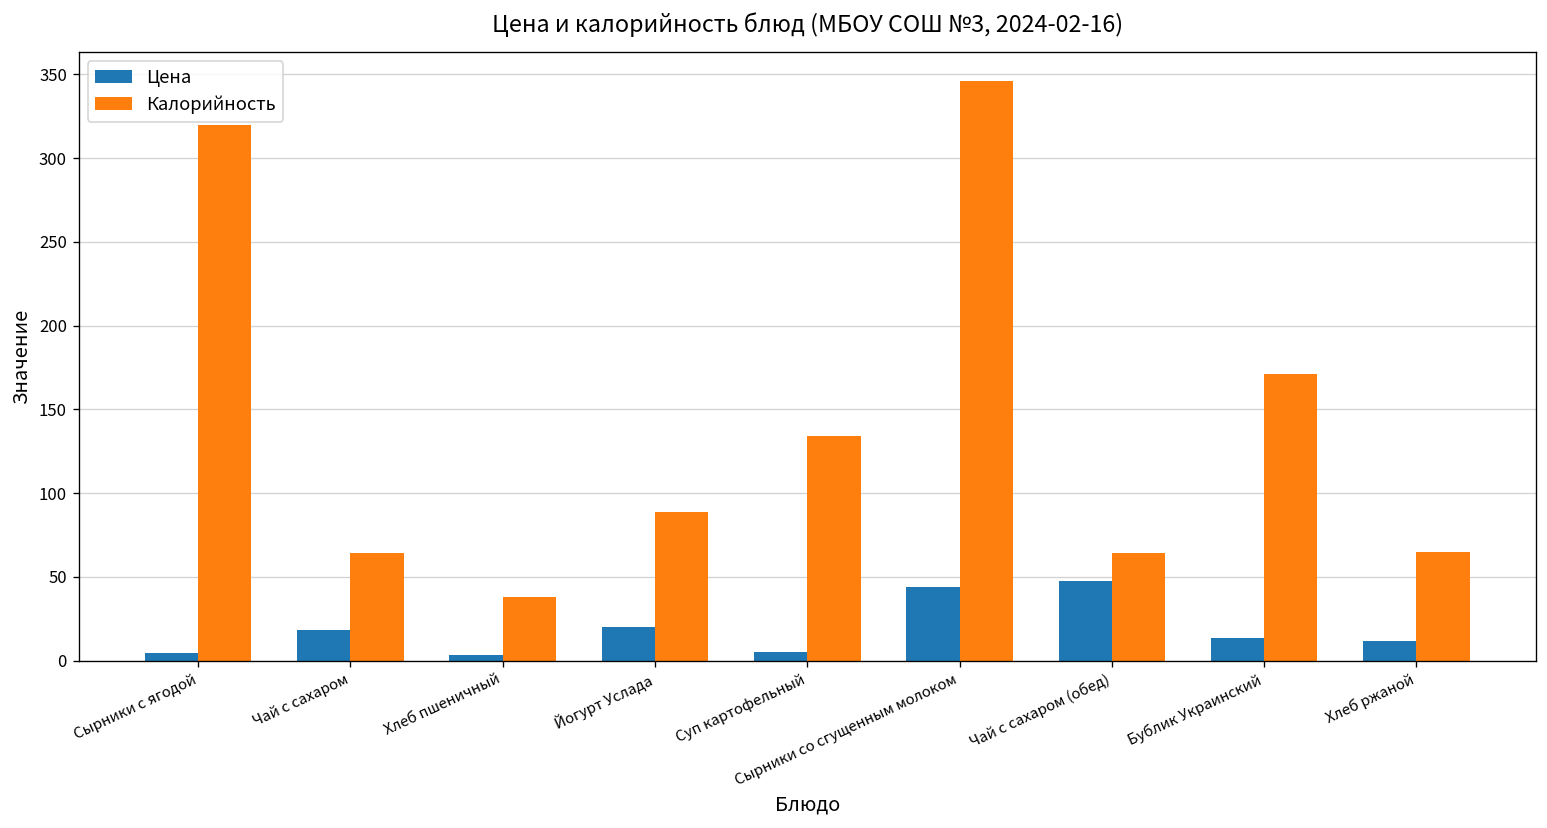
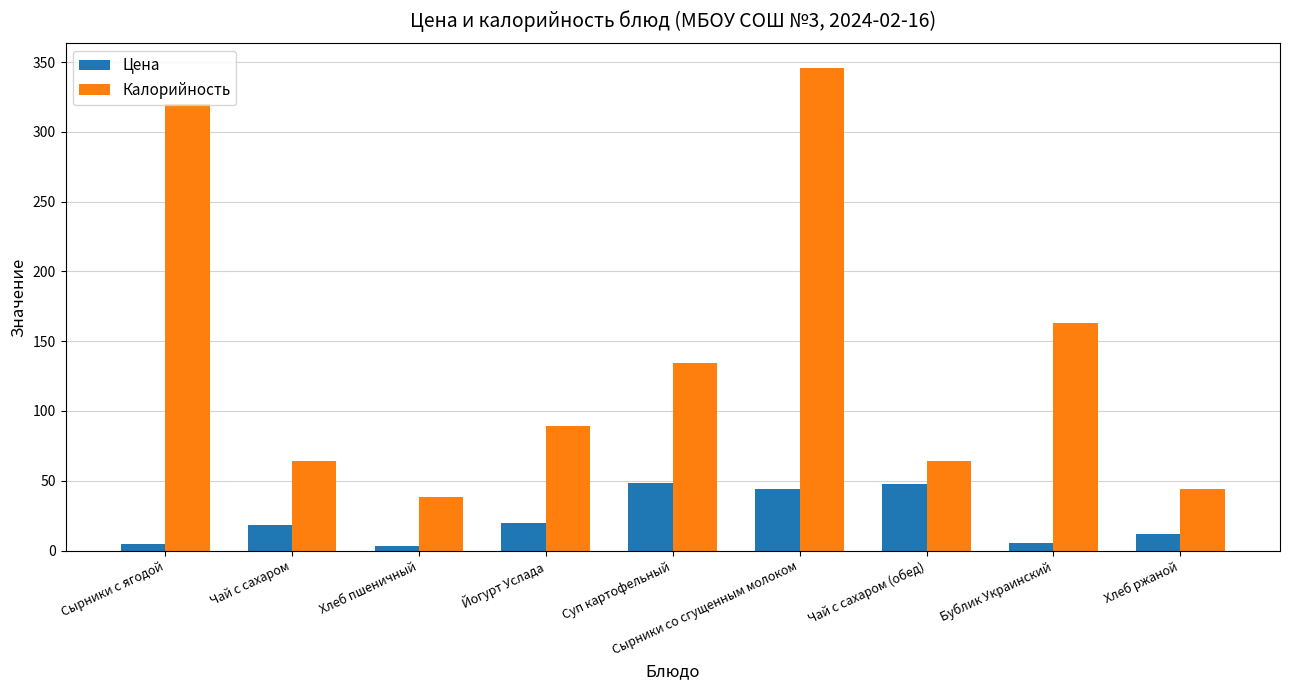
Цена, Суп картофельный: 5 -> 49
Цена, Бублик Украинский: 14 -> 6
Калорийность, Бублик Украинский: 171 -> 163
Калорийность, Хлеб ржаной: 65 -> 44
